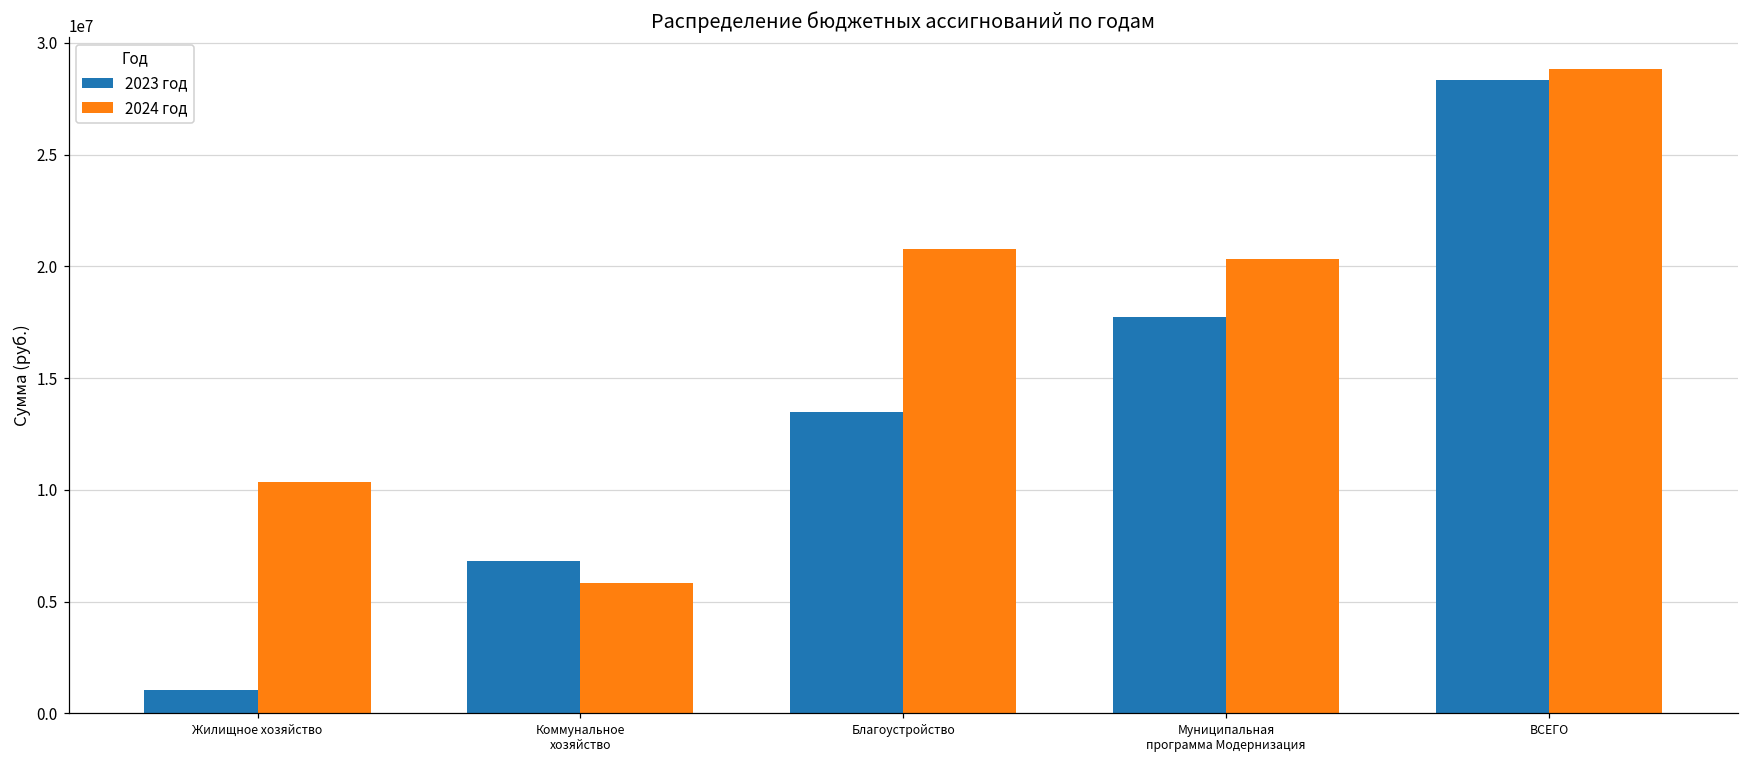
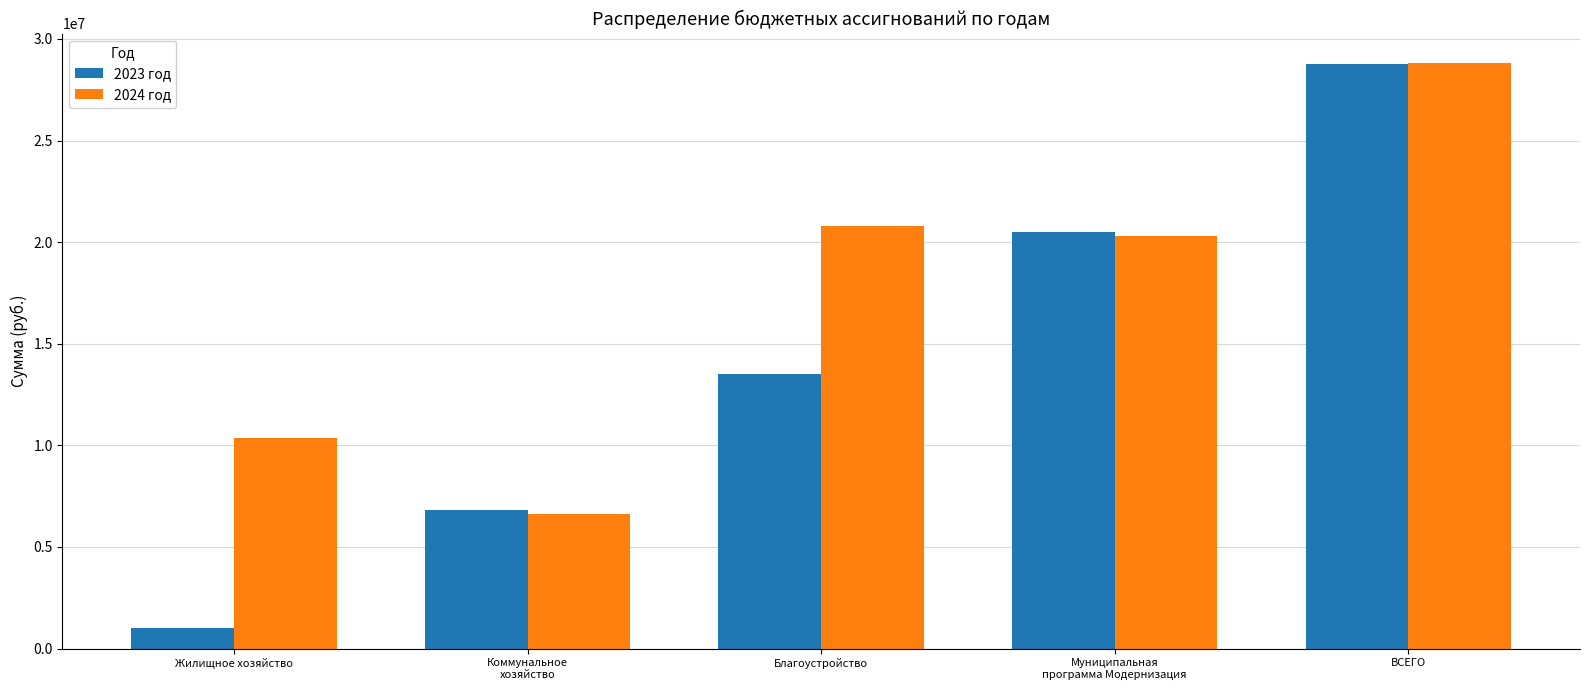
2024 год, Коммунальное хозяйство: 5800000 -> 6600000
2023 год, Муниципальная программа Модернизация: 17700000 -> 20500000
2023 год, ВСЕГО: 28300000 -> 28800000
